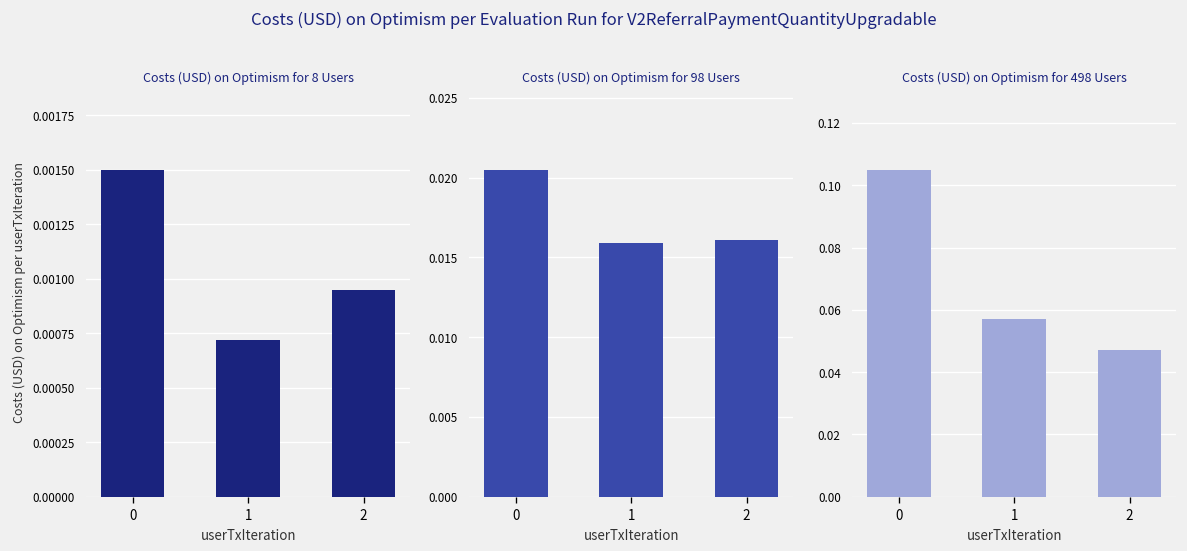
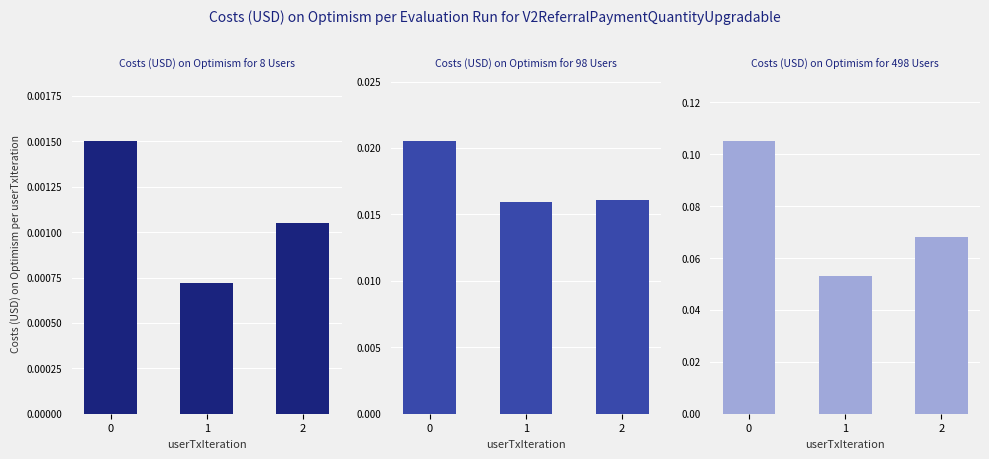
Costs (USD) on Optimism for 8 Users, 2: 0.00095 -> 0.00105
Costs (USD) on Optimism for 498 Users, 1: 0.057 -> 0.053
Costs (USD) on Optimism for 498 Users, 2: 0.047 -> 0.068
